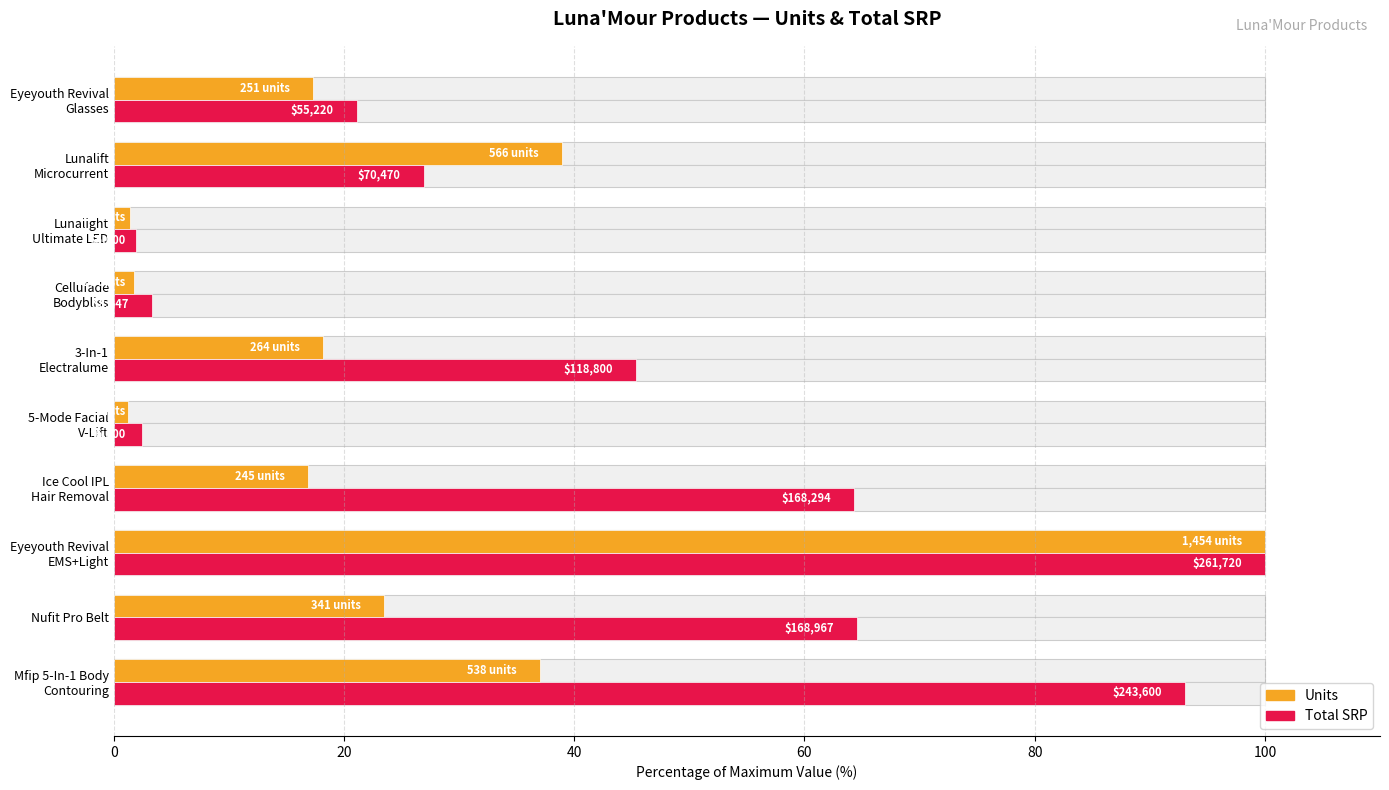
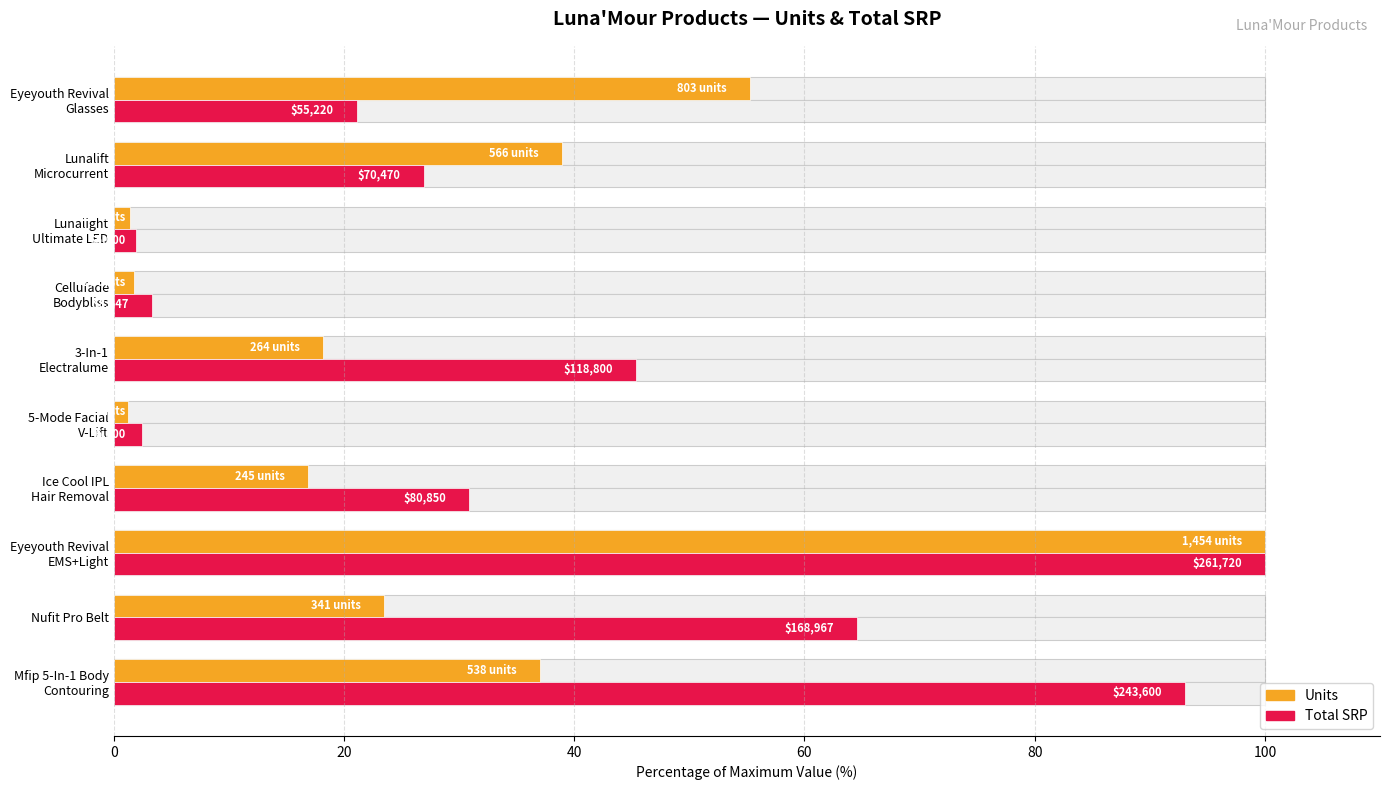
Units, Eyeyouth Revival Glasses: 251 -> 803
Total SRP, Ice Cool IPL Hair Removal: $168,294 -> $80,850
